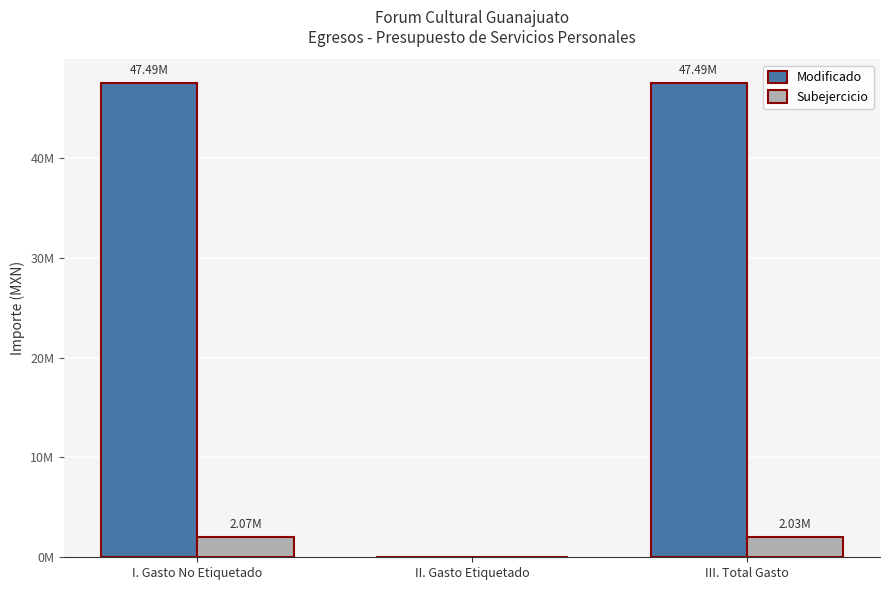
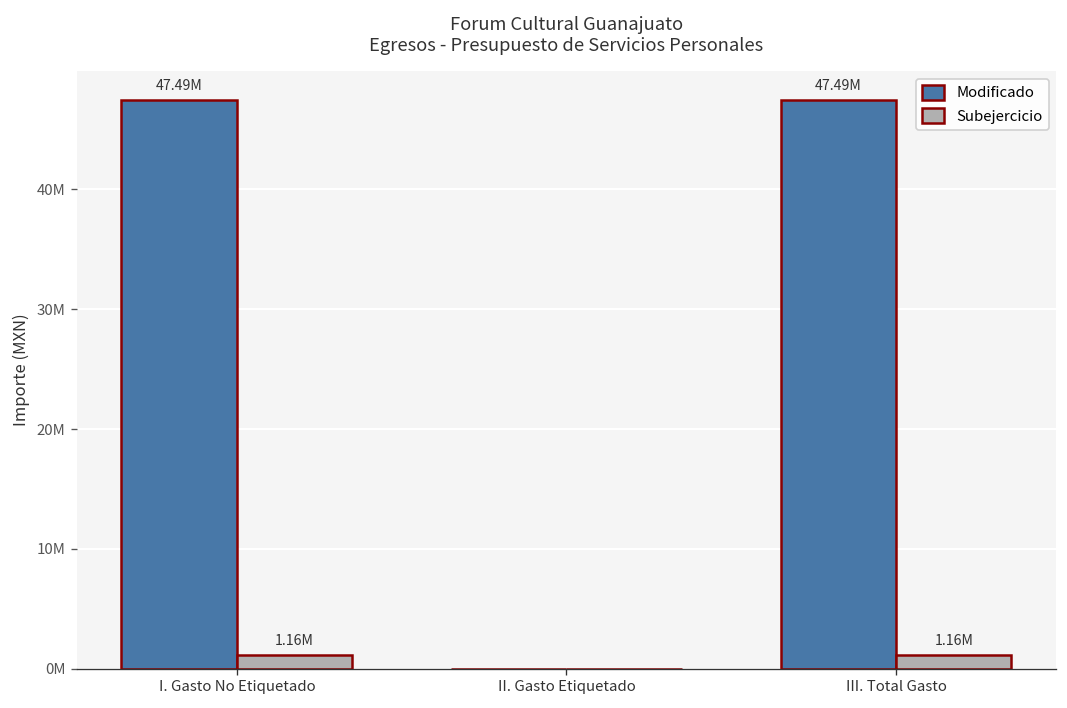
Subejercicio, I. Gasto No Etiquetado: 2.07M -> 1.16M
Subejercicio, III. Total Gasto: 2.03M -> 1.16M
